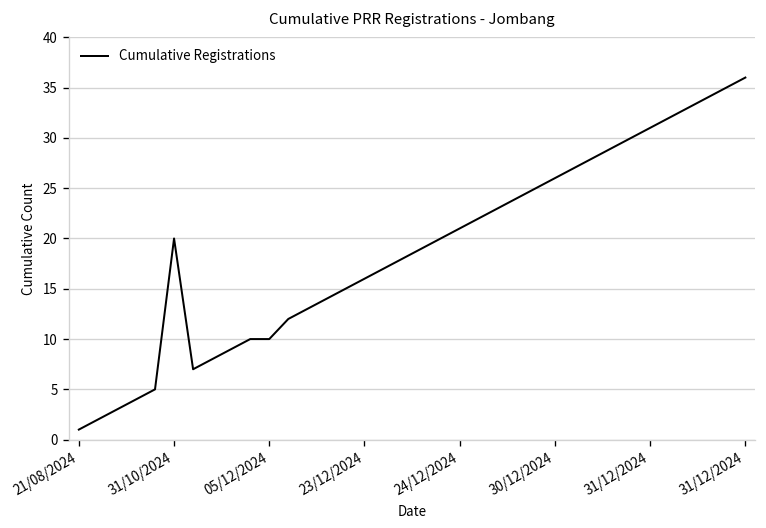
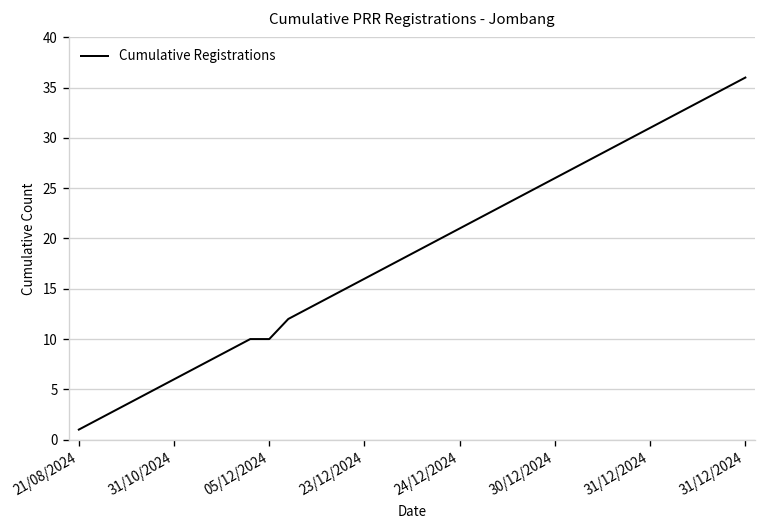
31/10/2024: 20 -> 6
